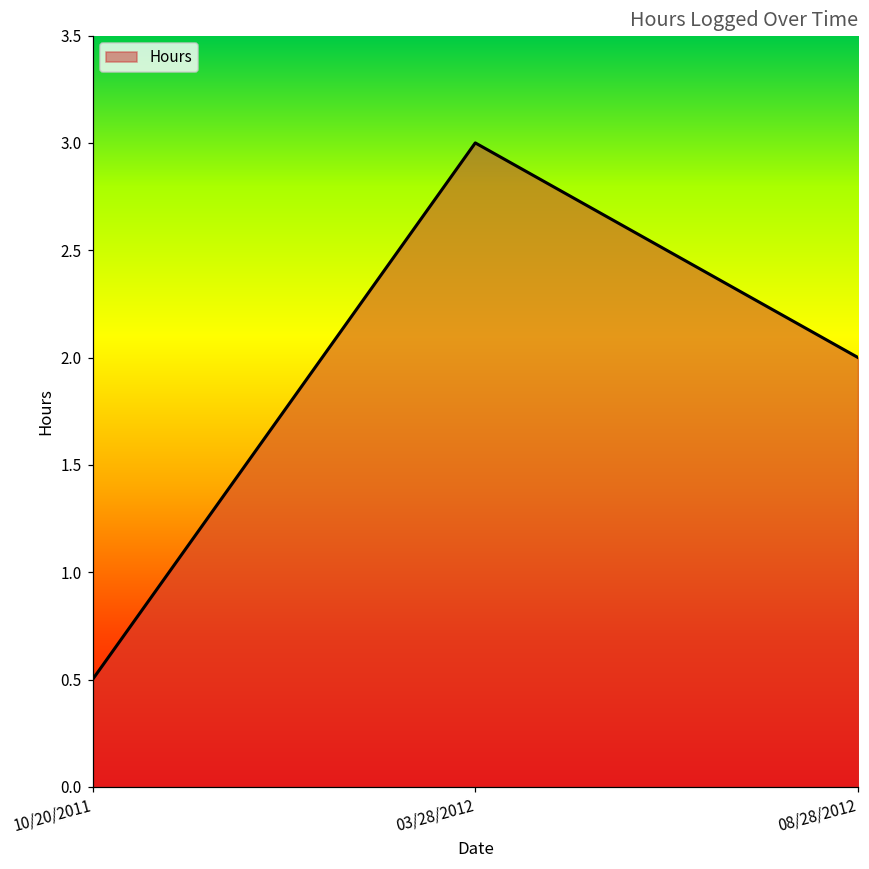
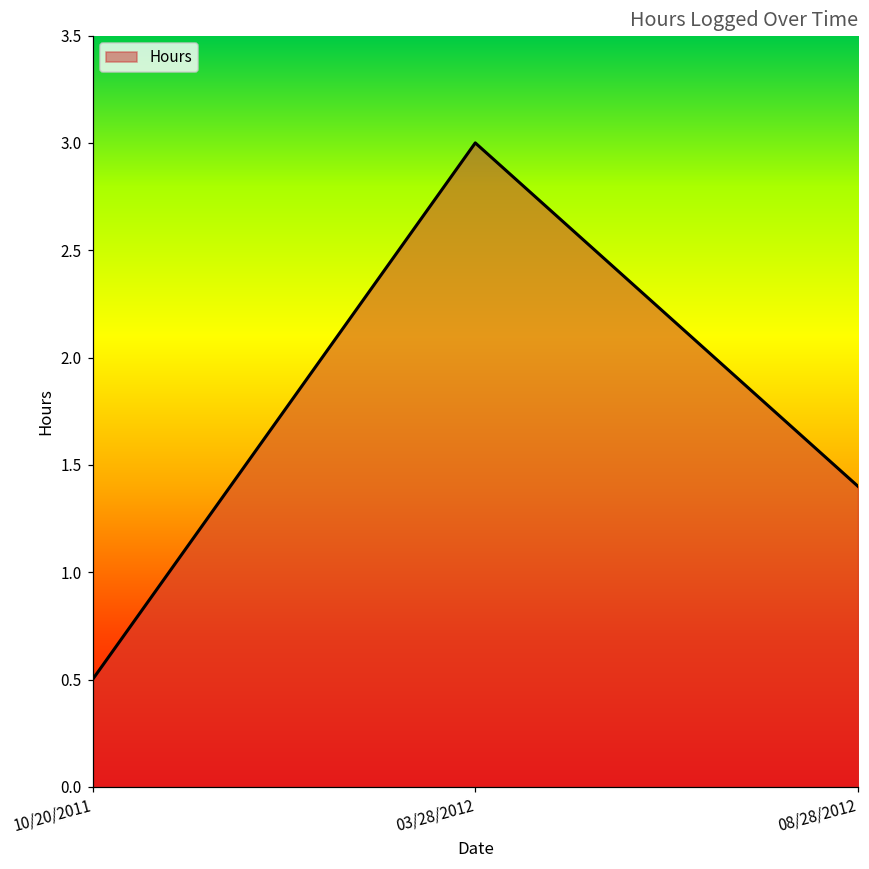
08/28/2012: 2.0 -> 1.4
